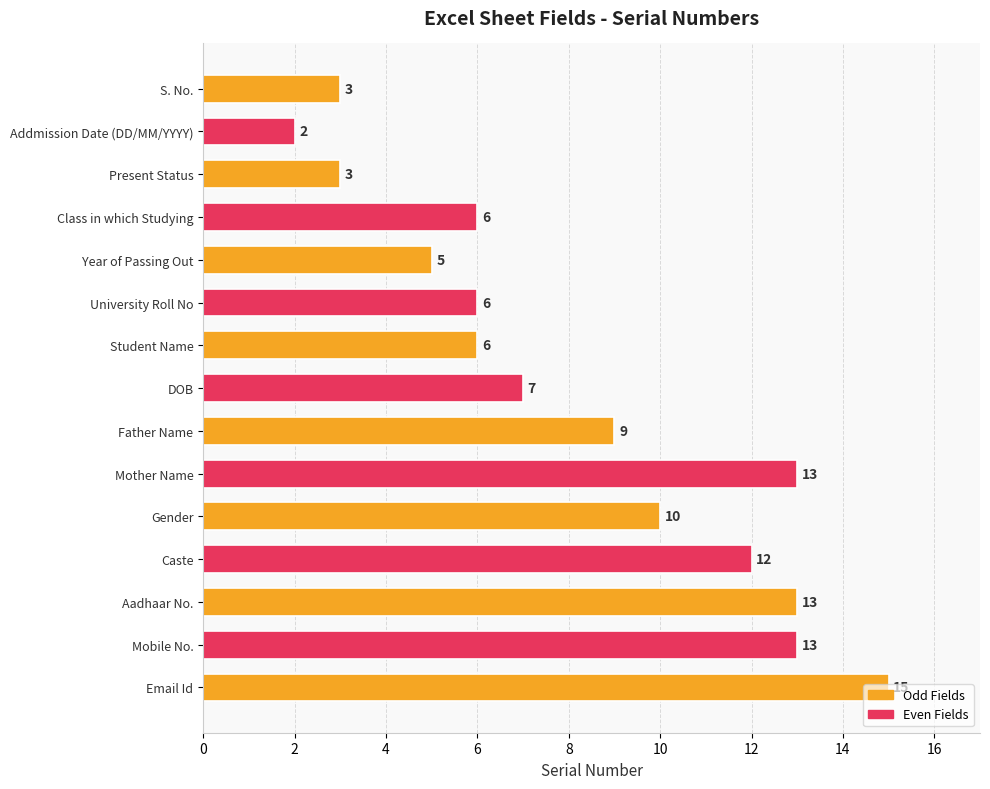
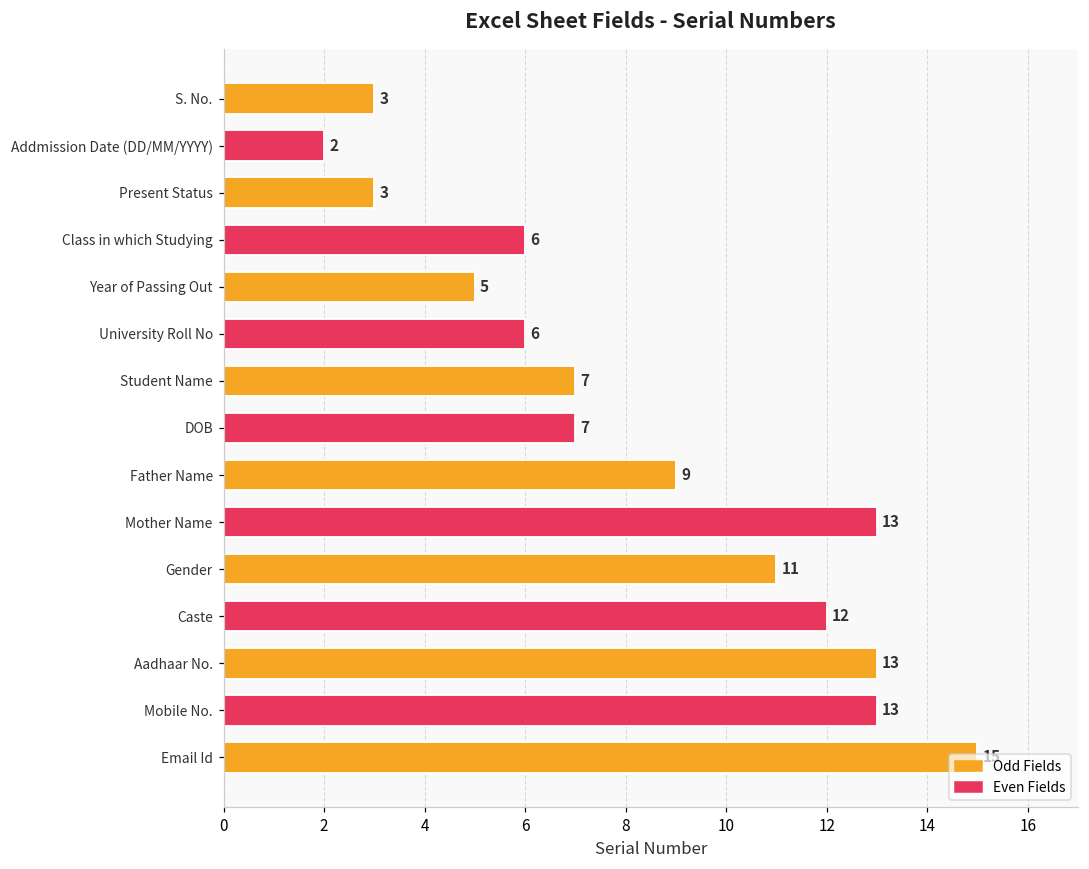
Student Name: 6 -> 7
Gender: 10 -> 11
